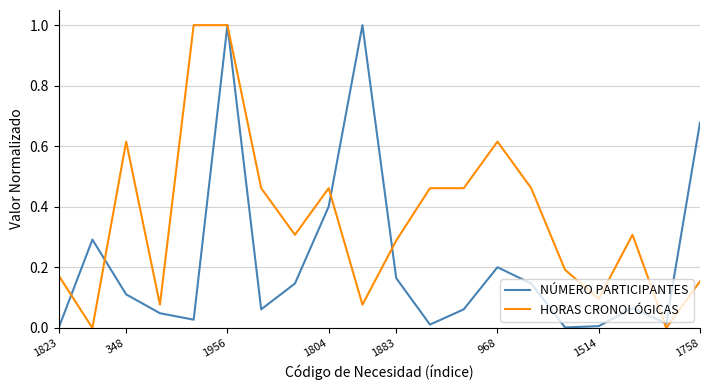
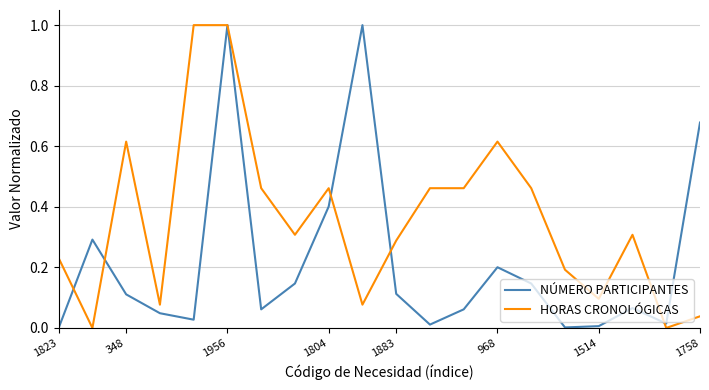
HORAS CRONOLÓGICAS, 1823: 0.17 -> 0.23
NÚMERO PARTICIPANTES, 1883: 0.16 -> 0.11
HORAS CRONOLÓGICAS, 1758: 0.15 -> 0.04
